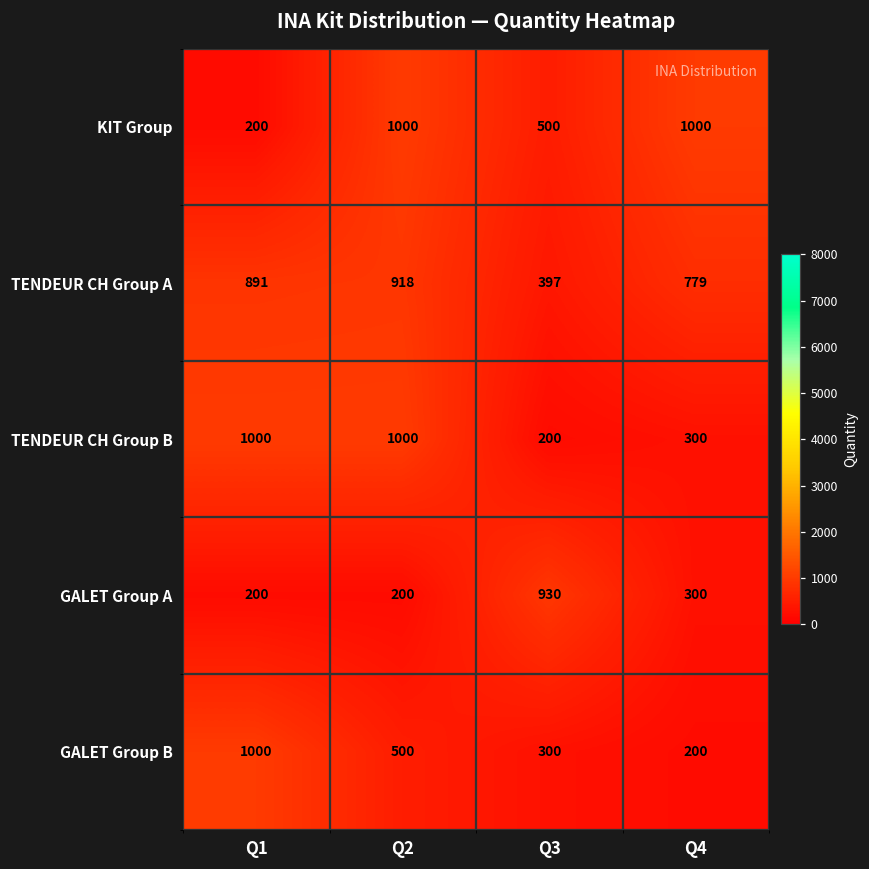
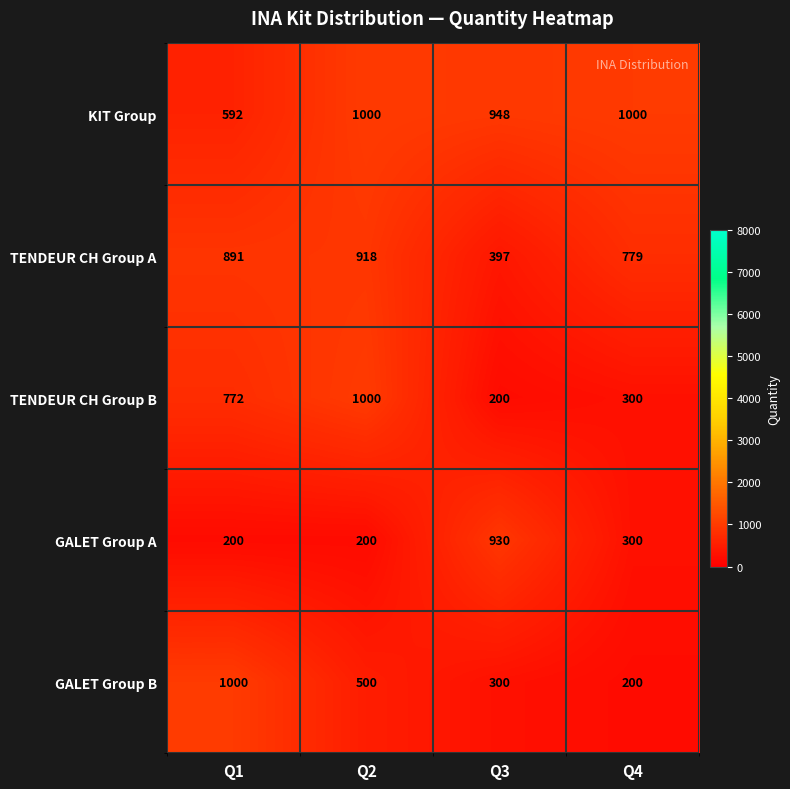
KIT Group, Q1: 200 -> 592
KIT Group, Q3: 500 -> 948
TENDEUR CH Group B, Q1: 1000 -> 772
